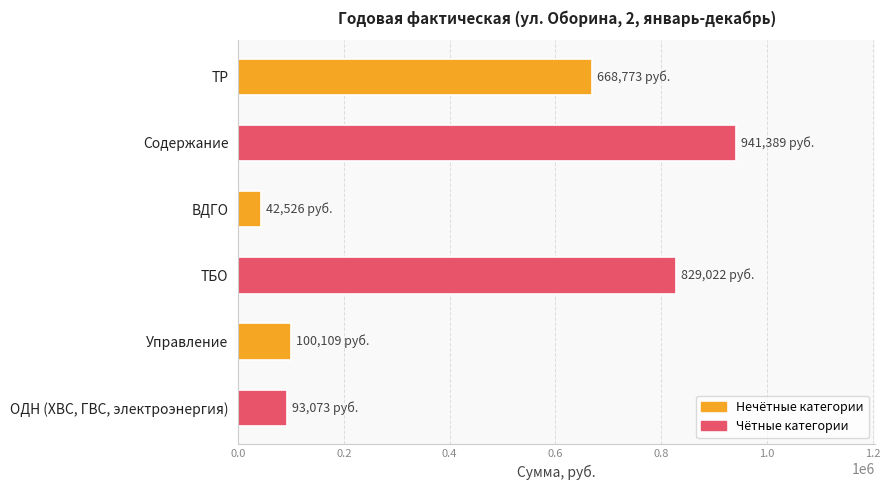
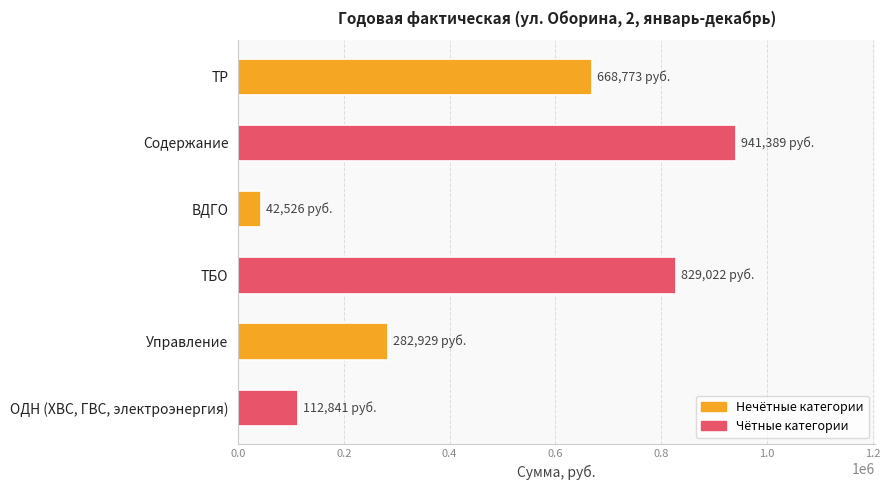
Управление: 100,109 -> 282,929
ОДН (ХВС, ГВС, электроэнергия): 93,073 -> 112,841
